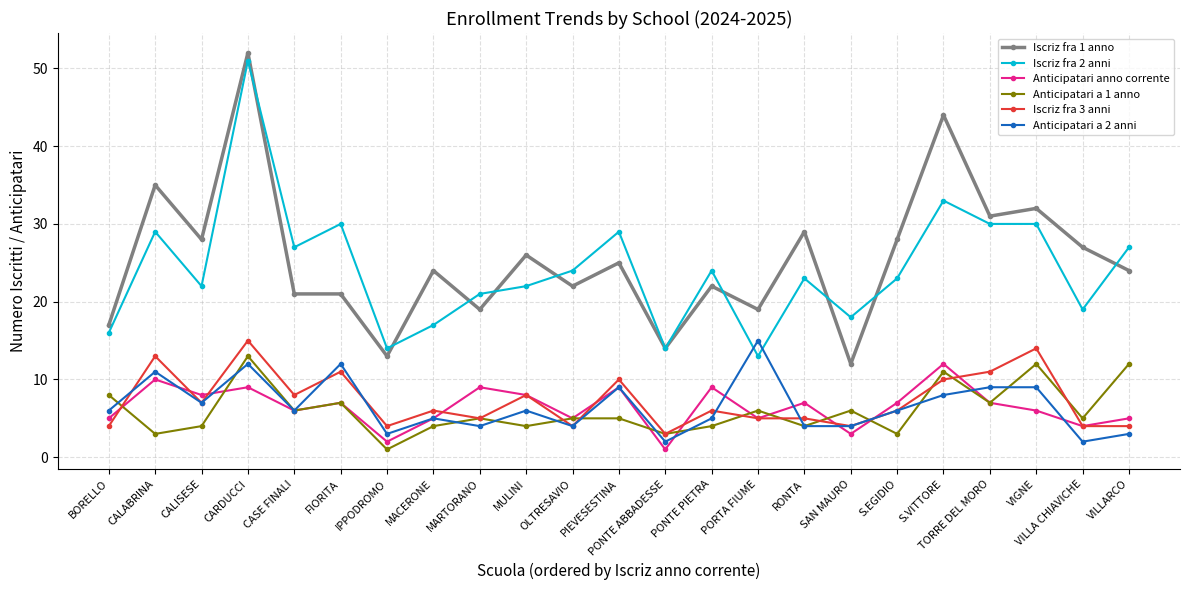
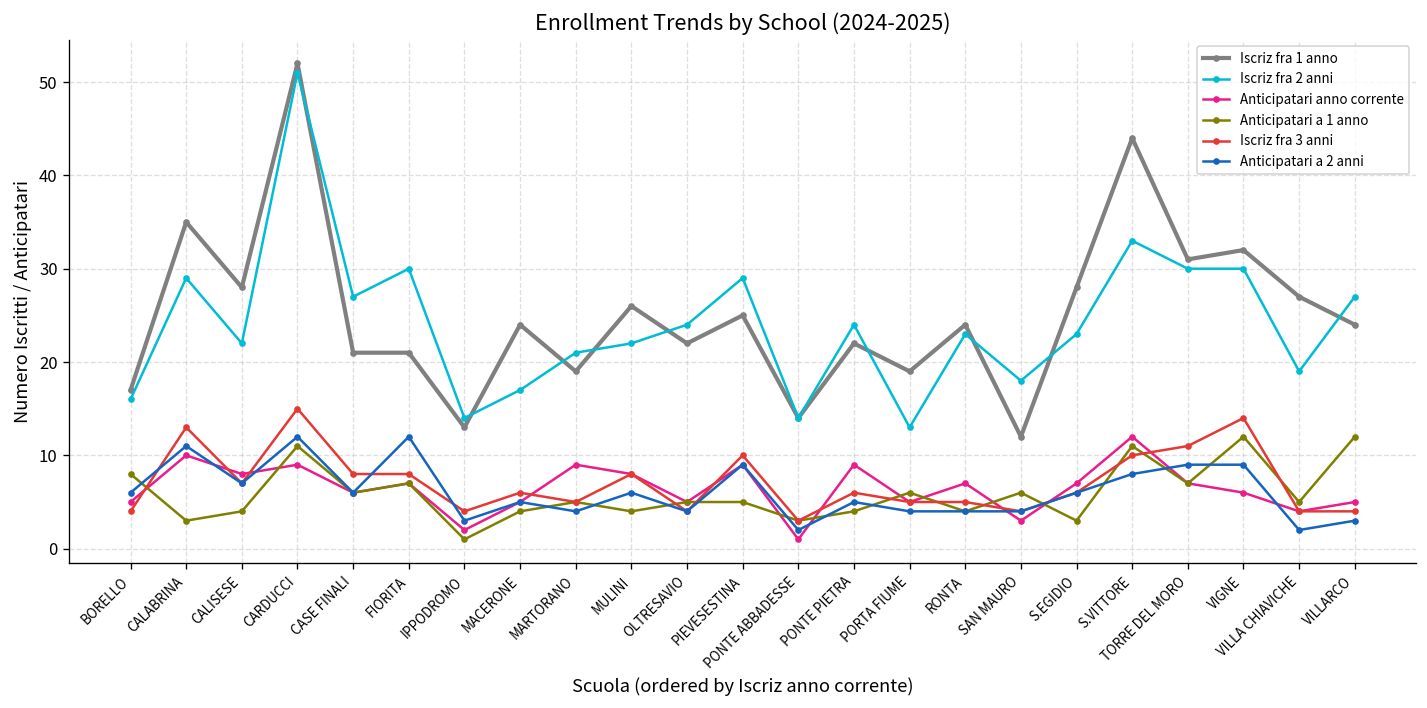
Anticipatari a 1 anno, CARDUCCI: 13 -> 11
Iscriz fra 3 anni, FIORITA: 11 -> 8
Anticipatari a 2 anni, PORTA FIUME: 15 -> 4
Iscriz fra 1 anno, RONTA: 29 -> 24
